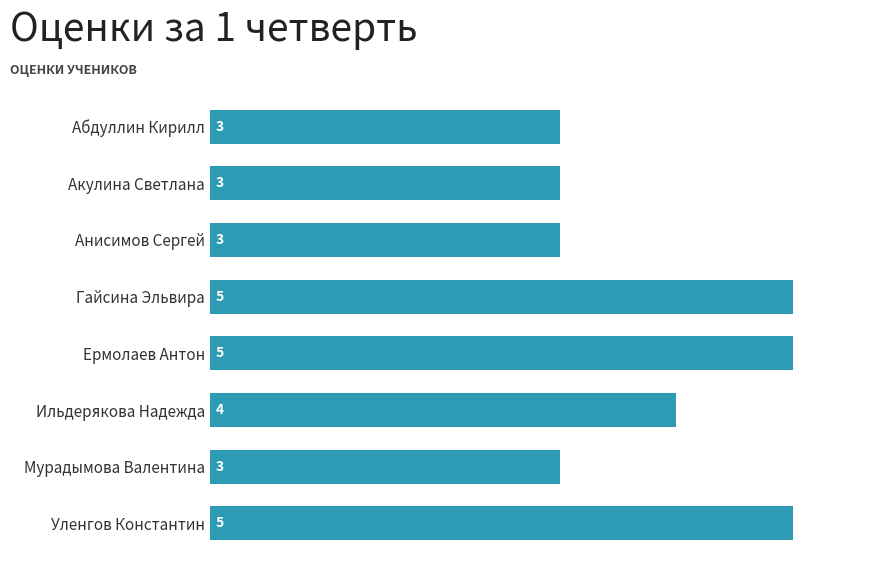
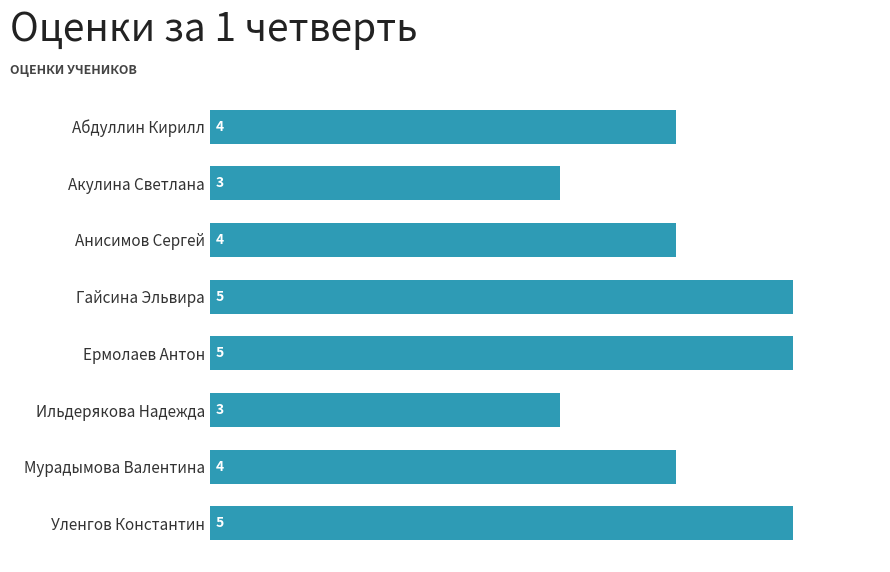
Абдуллин Кирилл: 3 -> 4
Анисимов Сергей: 3 -> 4
Ильдерякова Надежда: 4 -> 3
Мурадымова Валентина: 3 -> 4
